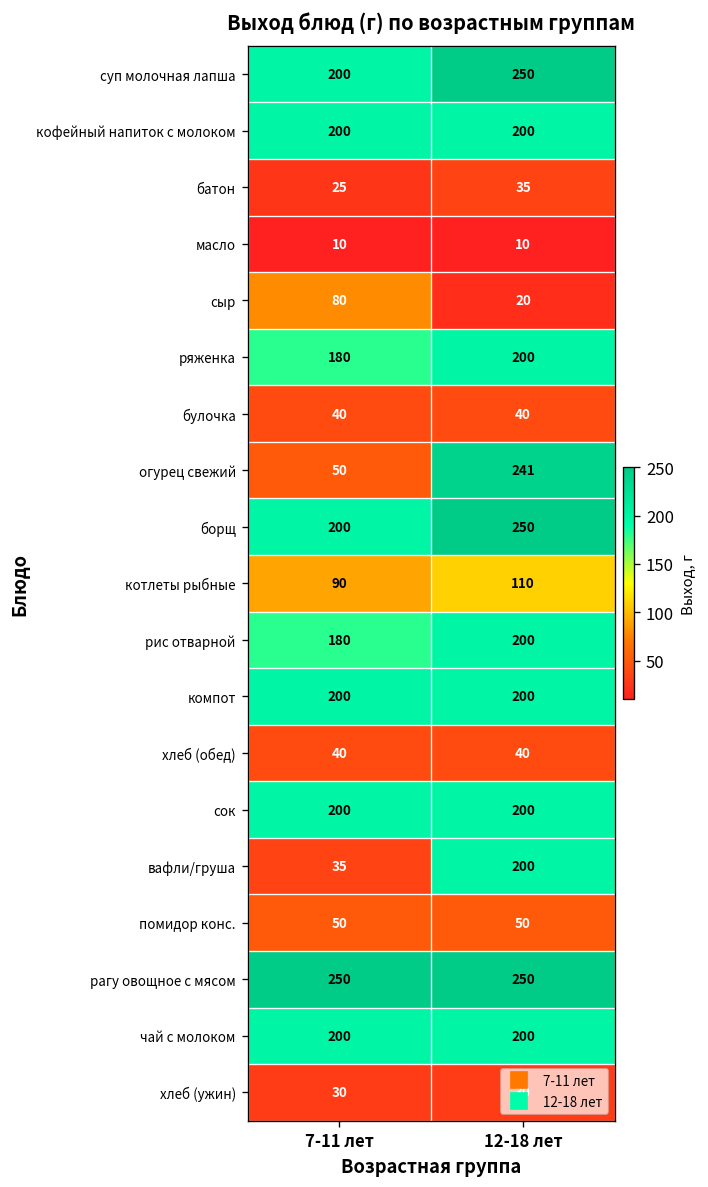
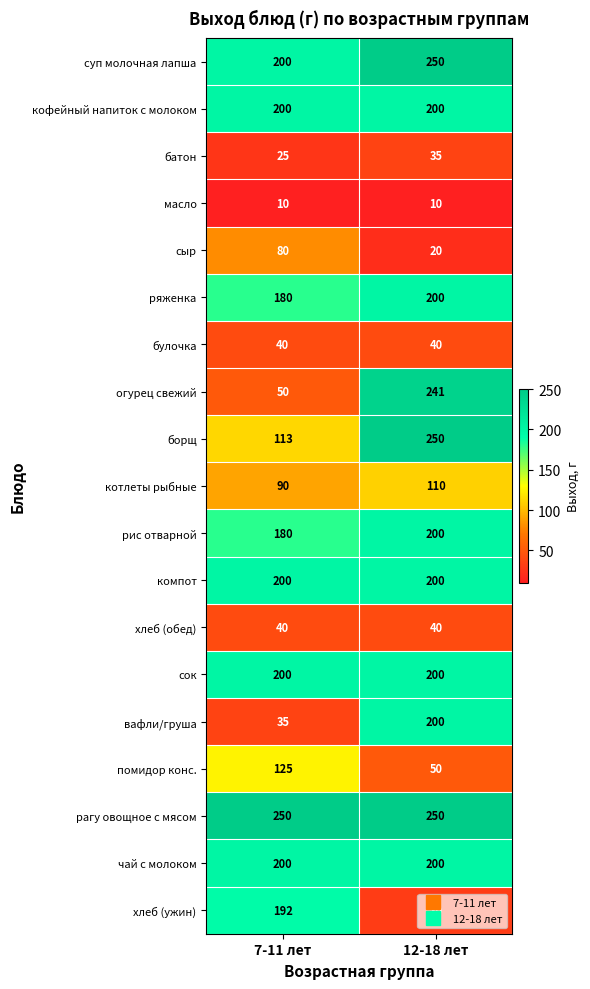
борщ, 7-11 лет: 200 -> 113
помидор конс., 7-11 лет: 50 -> 125
хлеб (ужин), 7-11 лет: 30 -> 192
